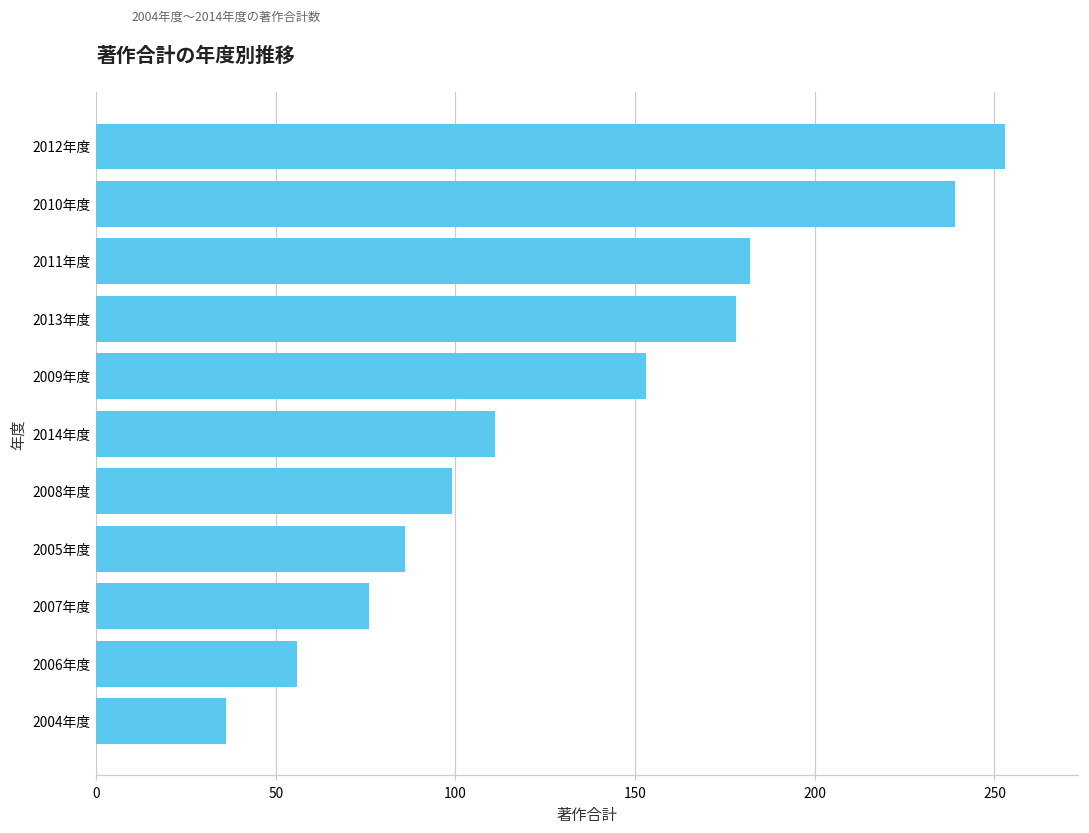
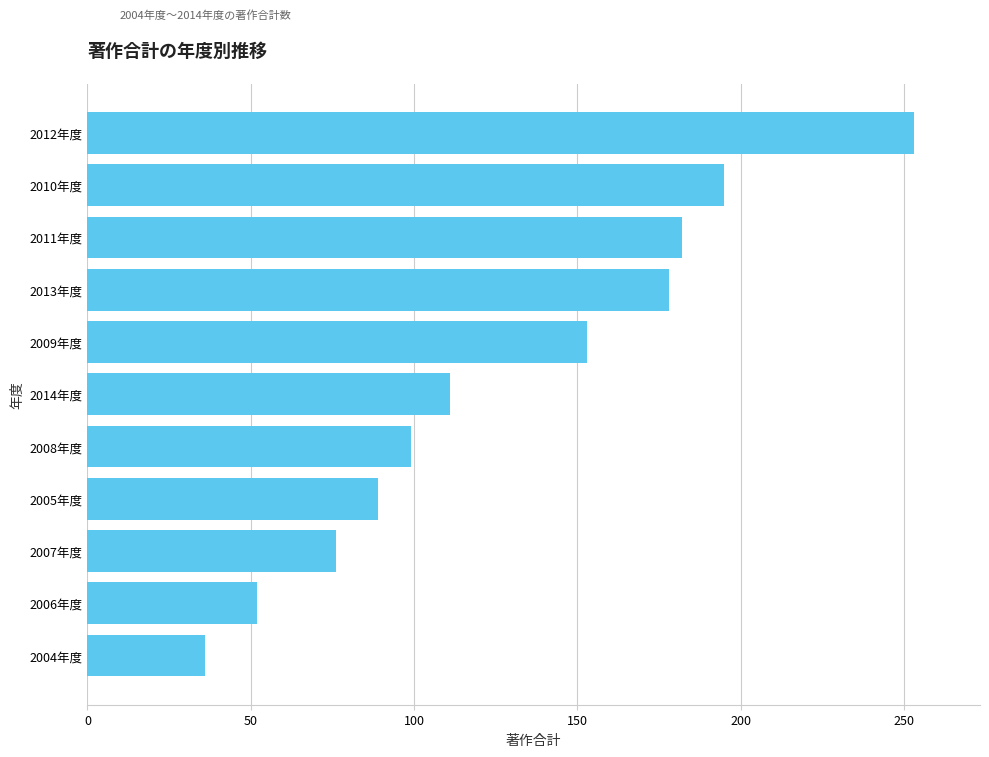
2010年度: 239 -> 195
2005年度: 86 -> 89
2006年度: 56 -> 52
